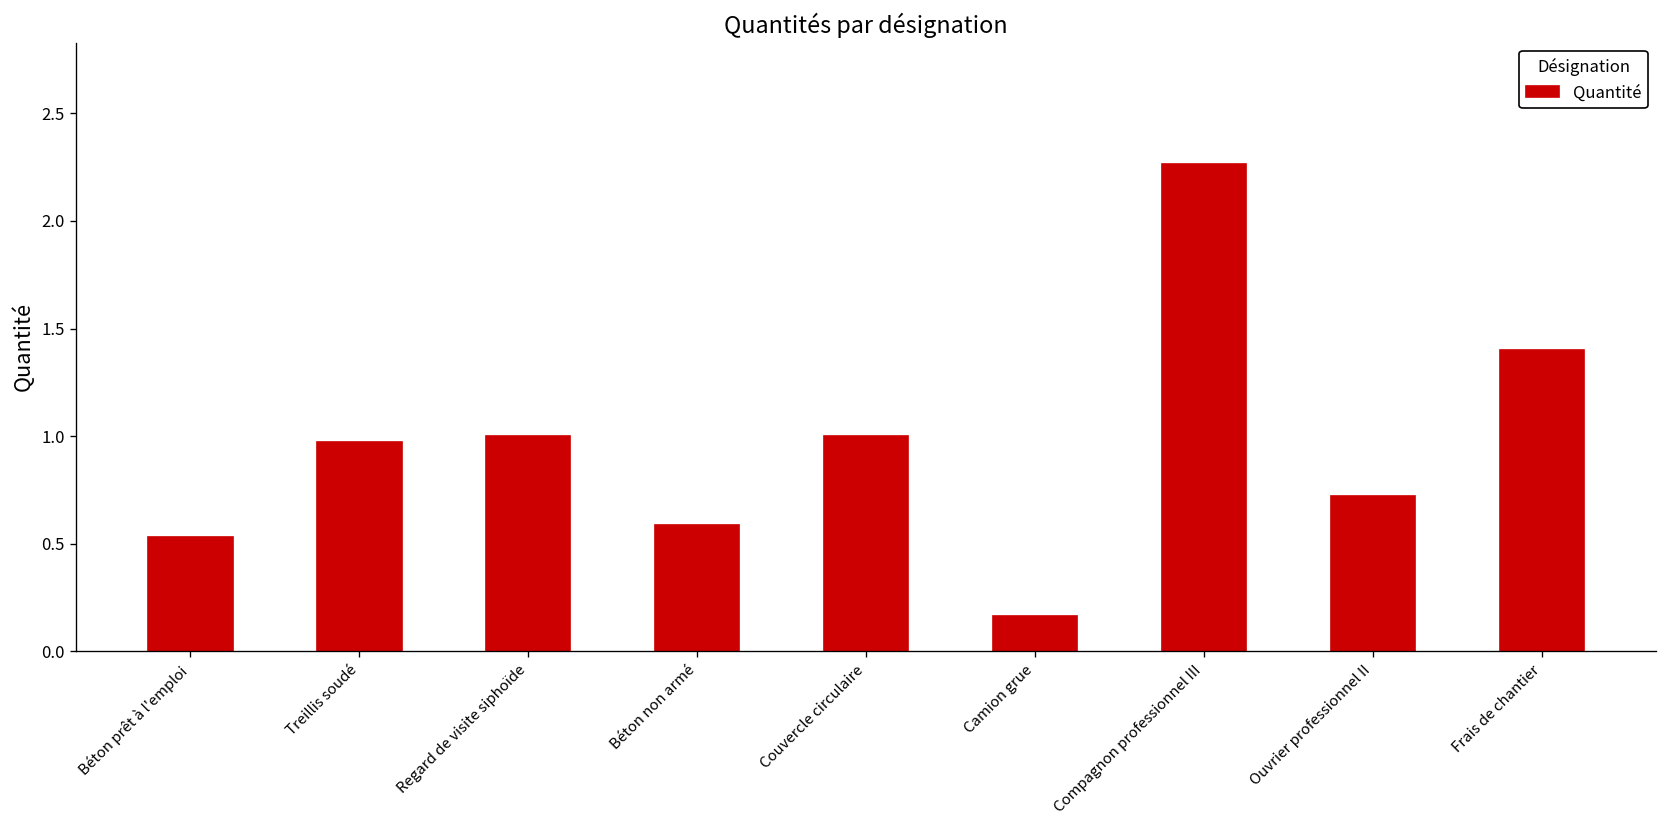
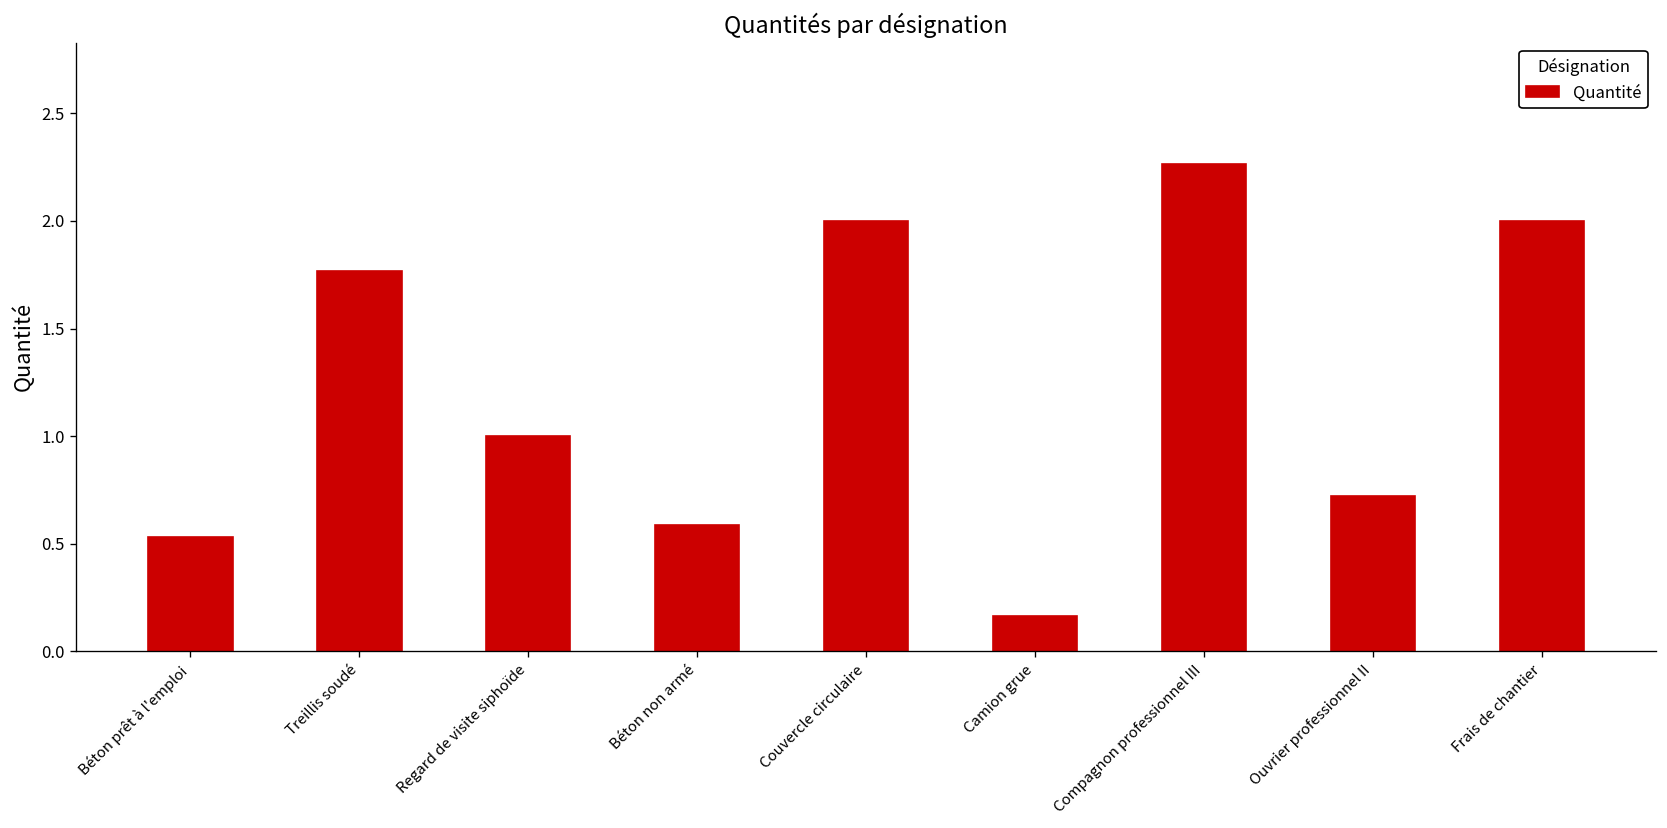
Treillis soudé: 0.97 -> 1.77
Couvercle circulaire: 1 -> 2
Frais de chantier: 1.4 -> 2.0
